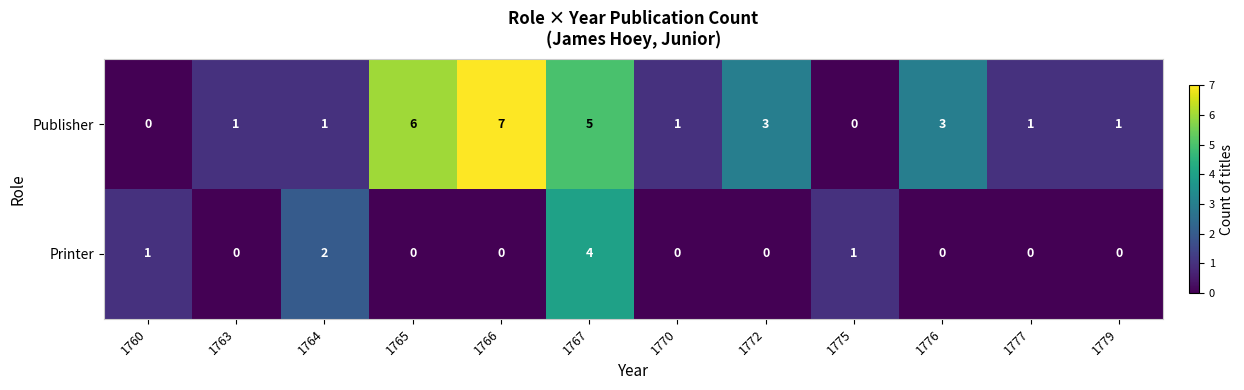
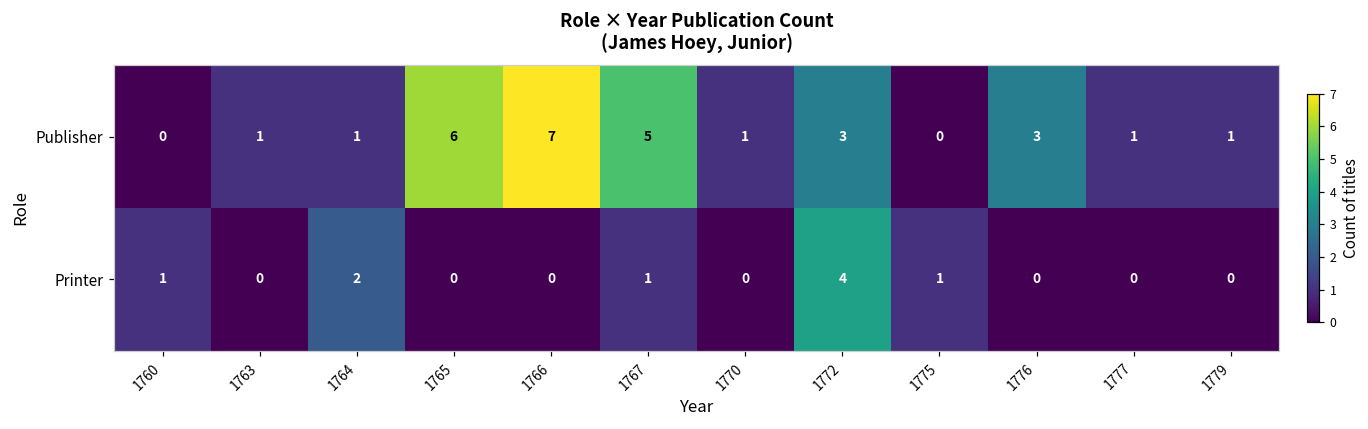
Printer, 1767: 4 -> 1
Printer, 1772: 0 -> 4
